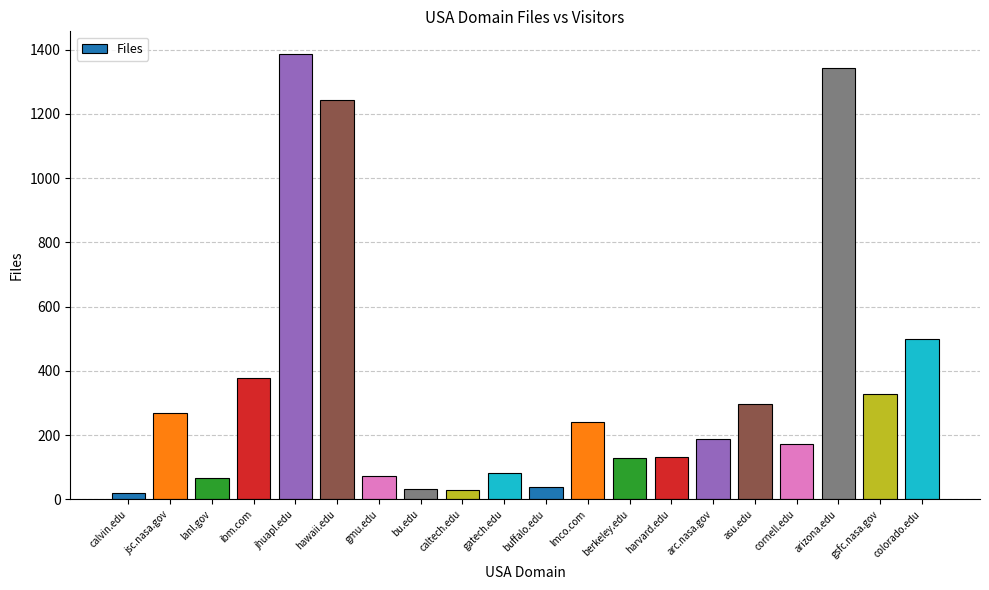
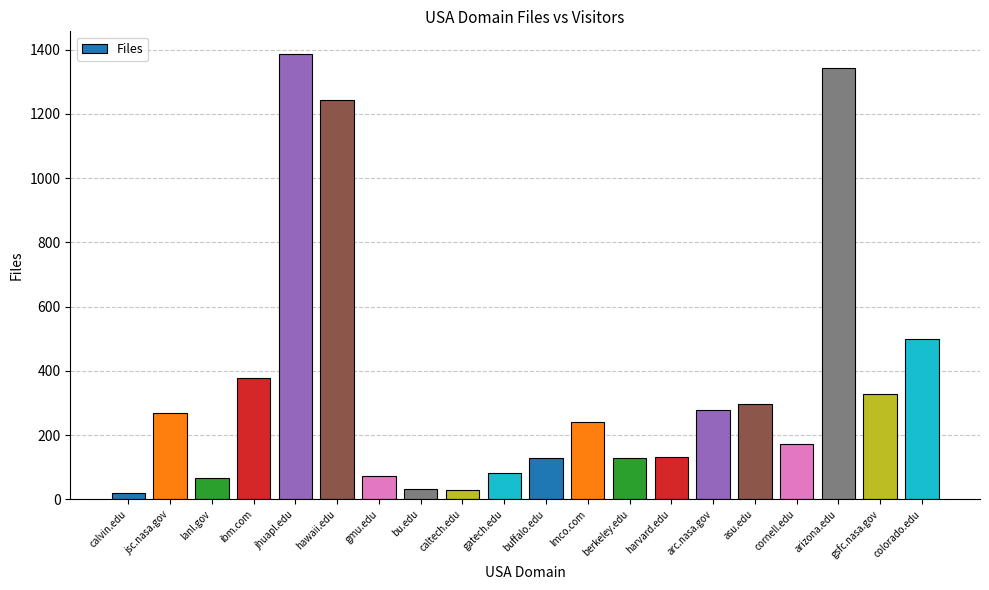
buffalo.edu: 40 -> 130
arc.nasa.gov: 190 -> 280
